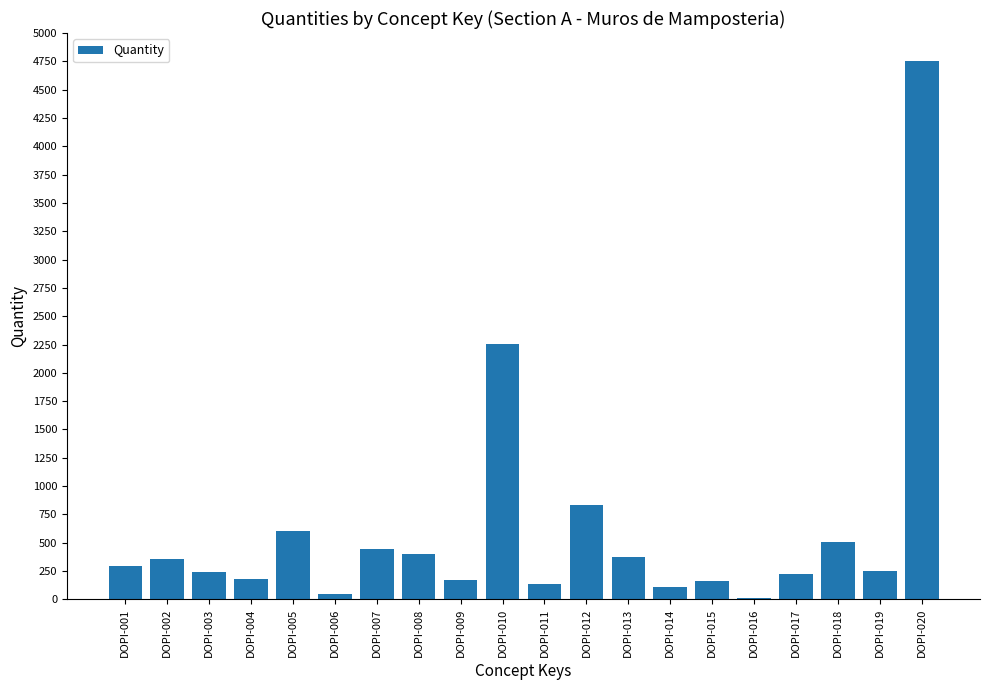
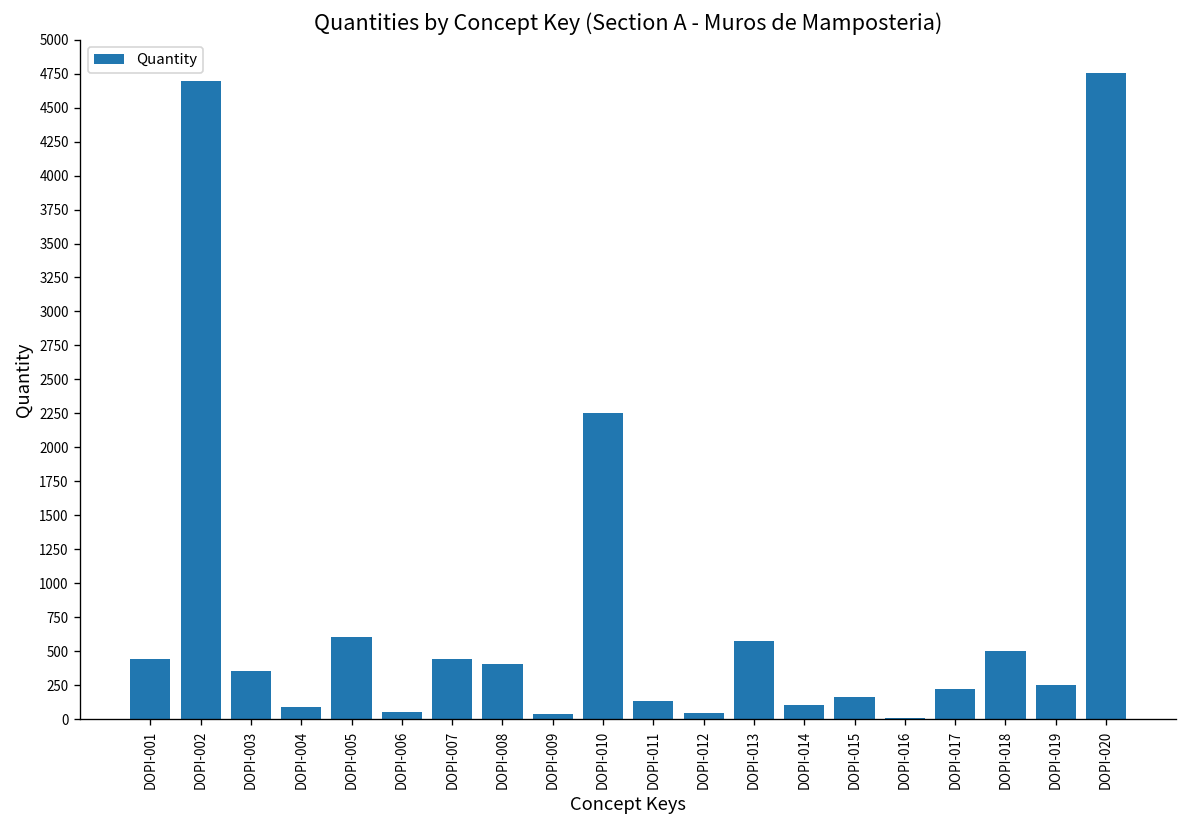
DOPI-001: 300 -> 450
DOPI-002: 360 -> 4700
DOPI-003: 240 -> 360
DOPI-004: 180 -> 90
DOPI-009: 170 -> 40
DOPI-012: 830 -> 40
DOPI-013: 380 -> 580
